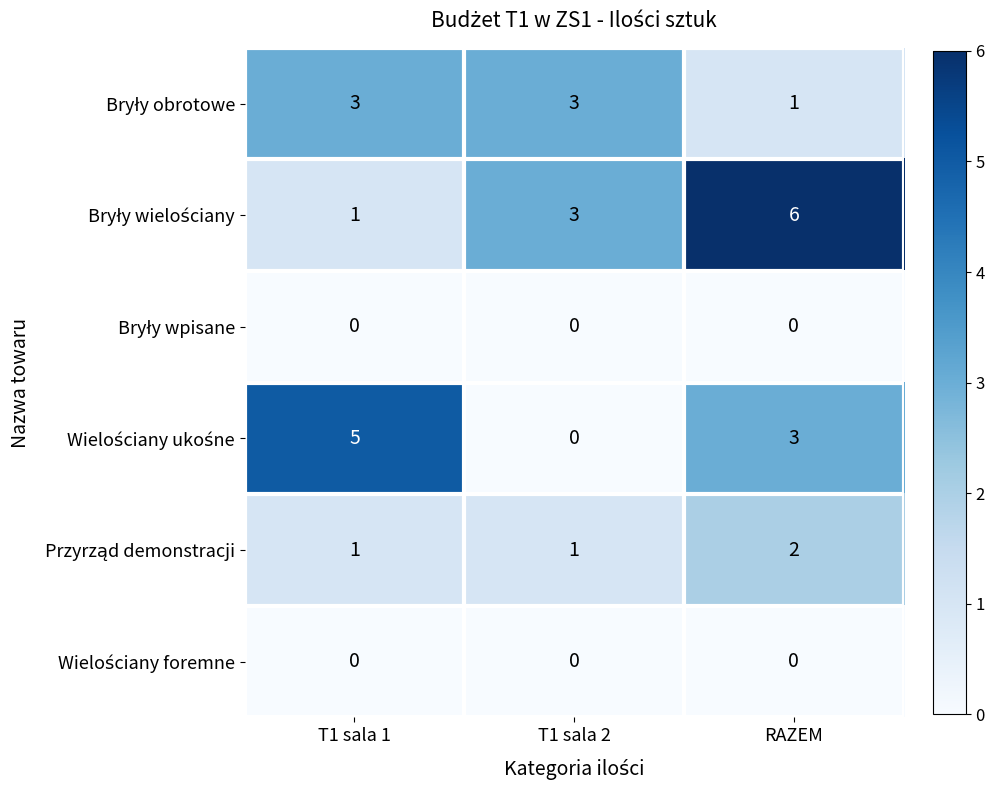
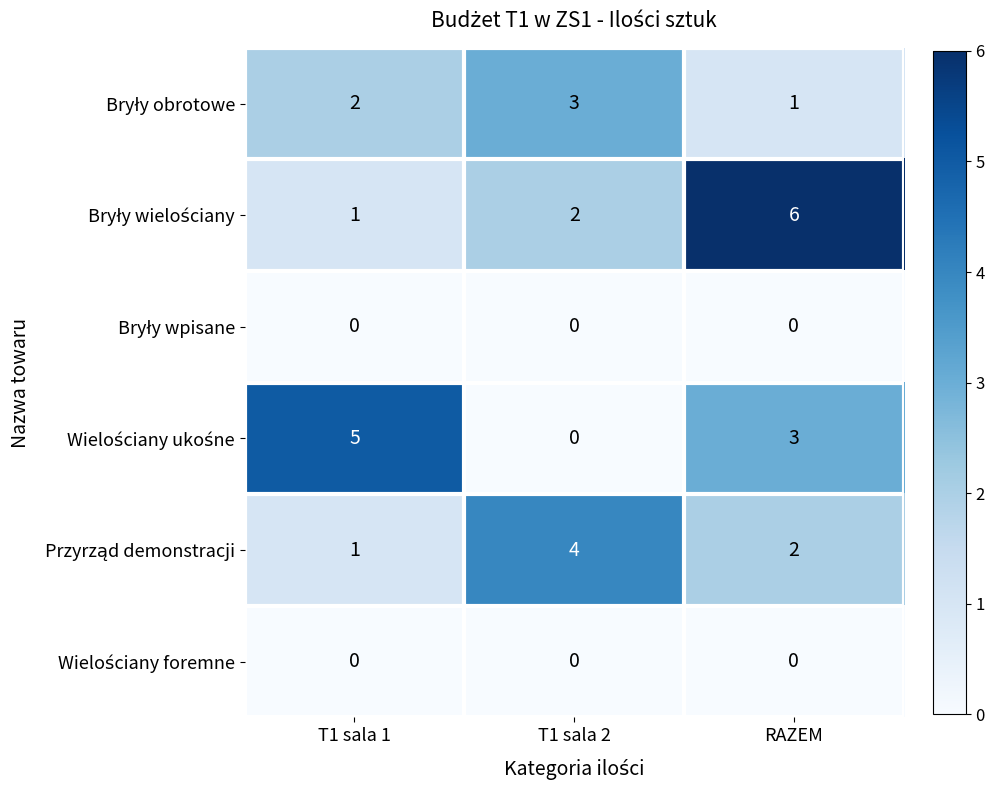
Bryły obrotowe, T1 sala 1: 3 -> 2
Bryły wielościany, T1 sala 2: 3 -> 2
Przyrząd demonstracji, T1 sala 2: 1 -> 4
